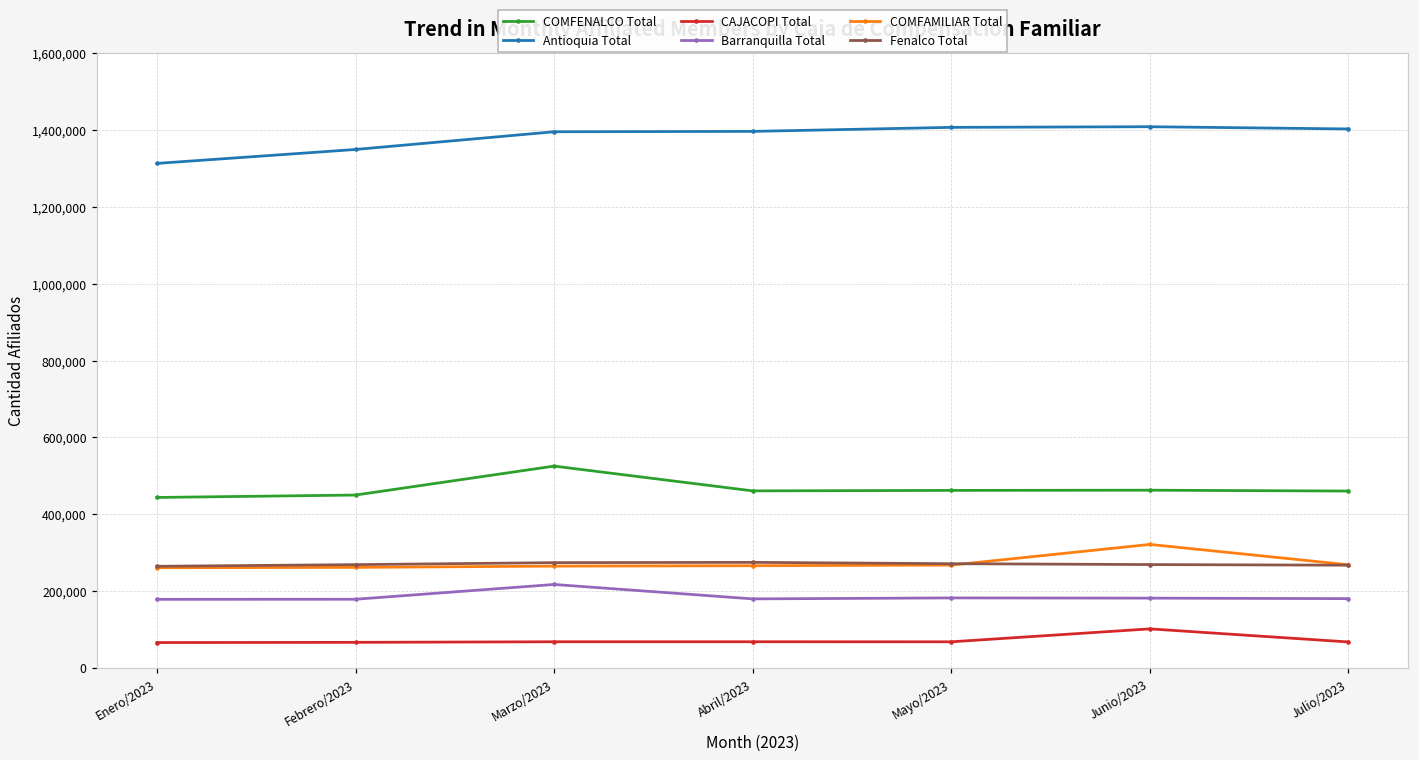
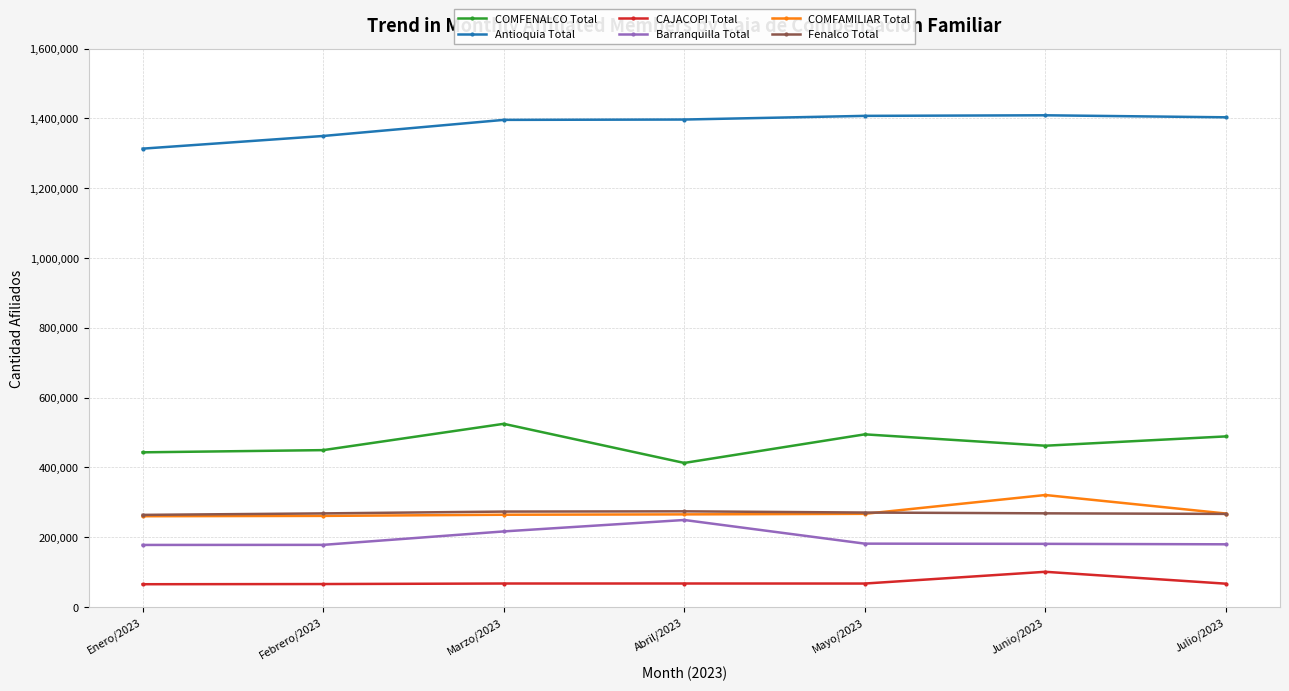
COMFENALCO Total, Abril/2023: 460,000 -> 410,000
Barranquilla Total, Abril/2023: 180,000 -> 250,000
COMFENALCO Total, Mayo/2023: 460,000 -> 490,000
COMFENALCO Total, Julio/2023: 460,000 -> 490,000
